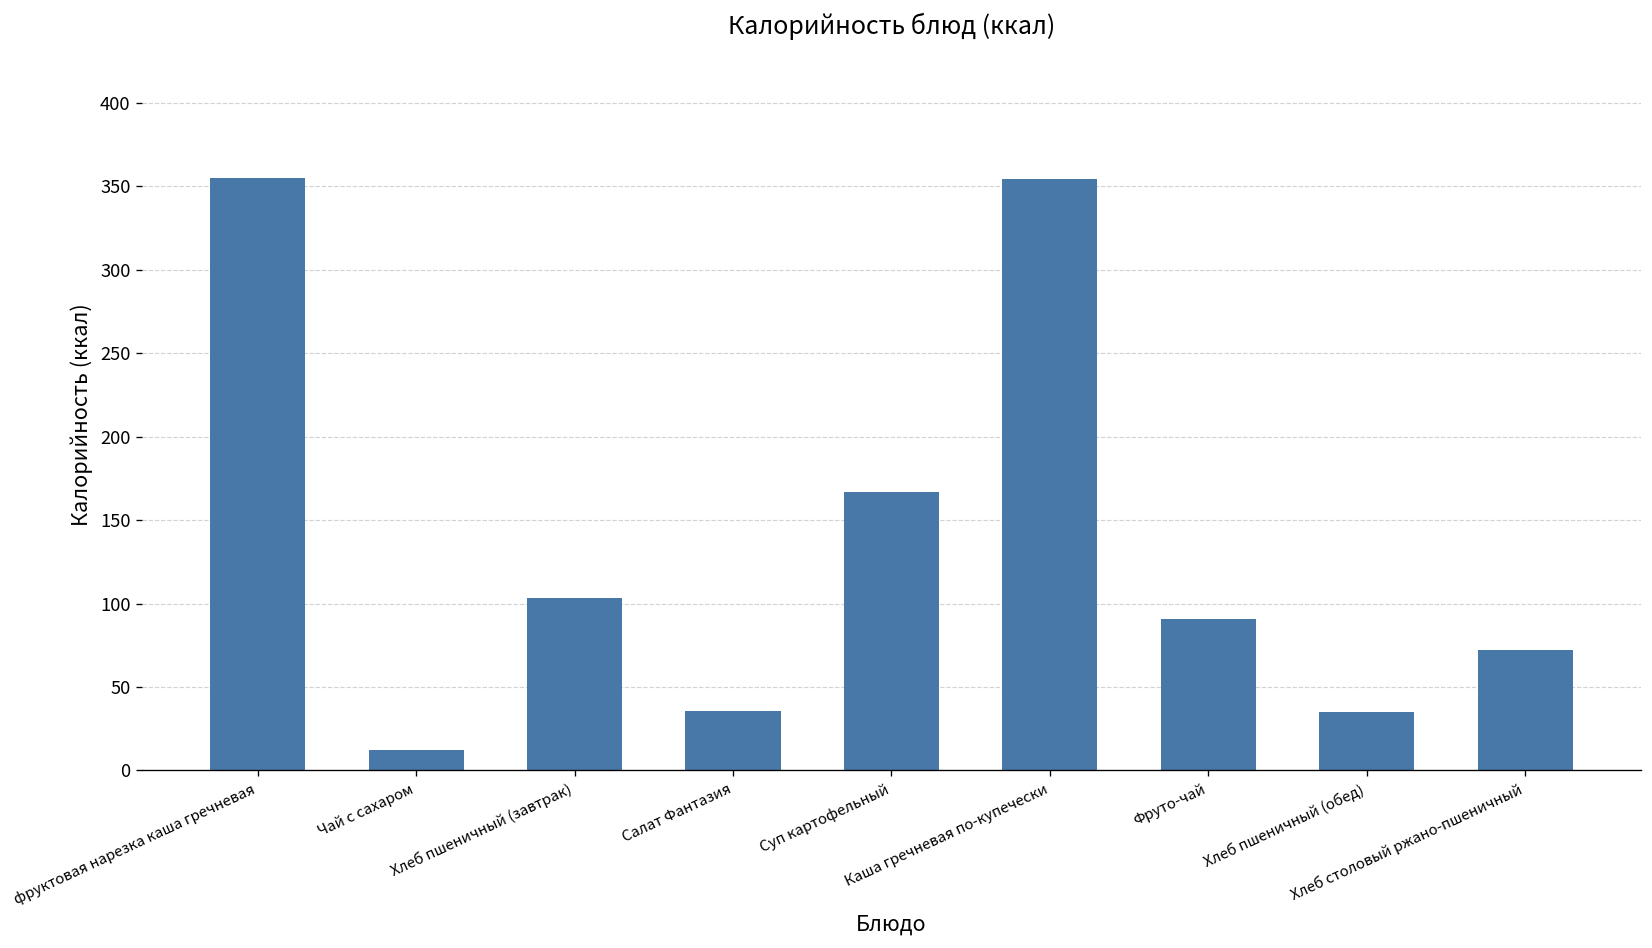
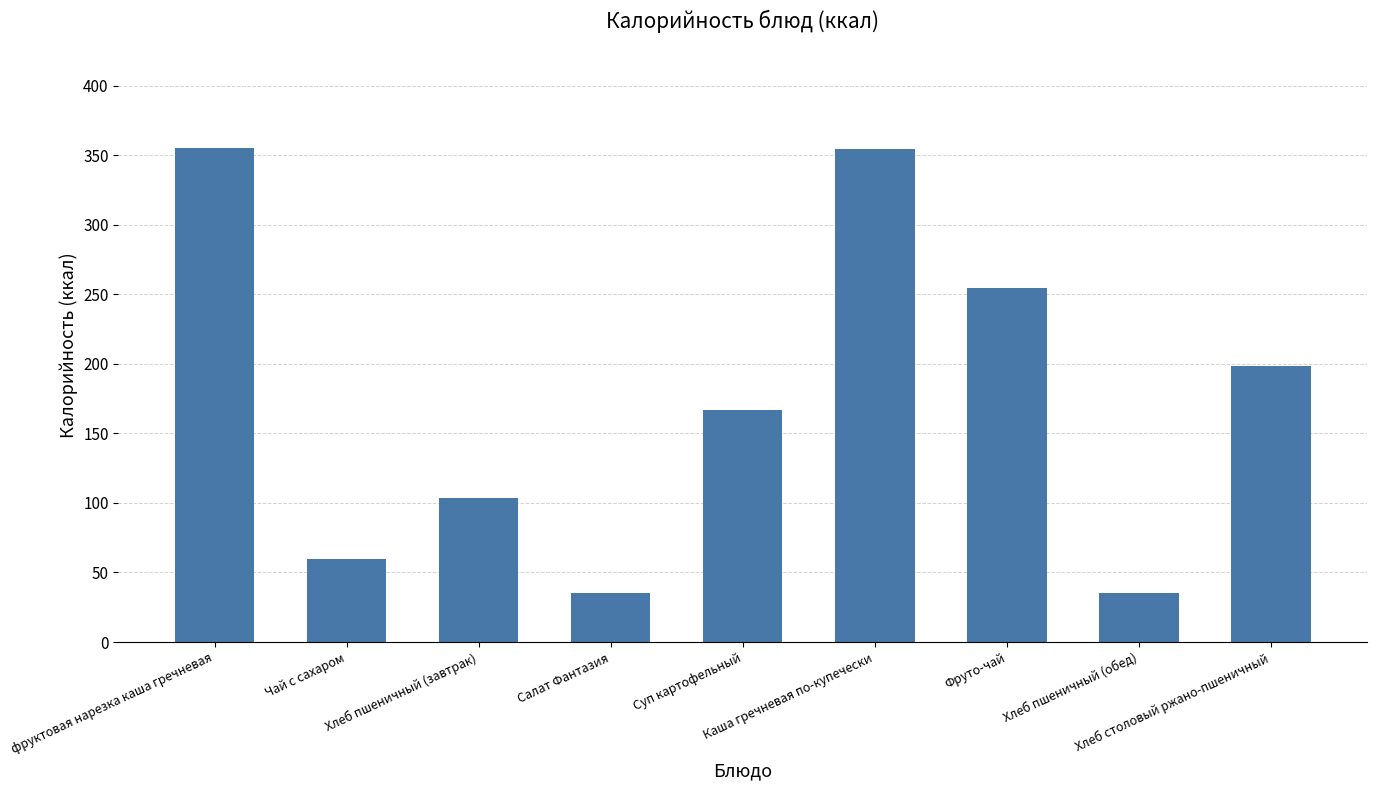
Чай с сахаром: 12 -> 60
Фруто-чай: 91 -> 255
Хлеб столовый ржано-пшеничный: 72 -> 198
